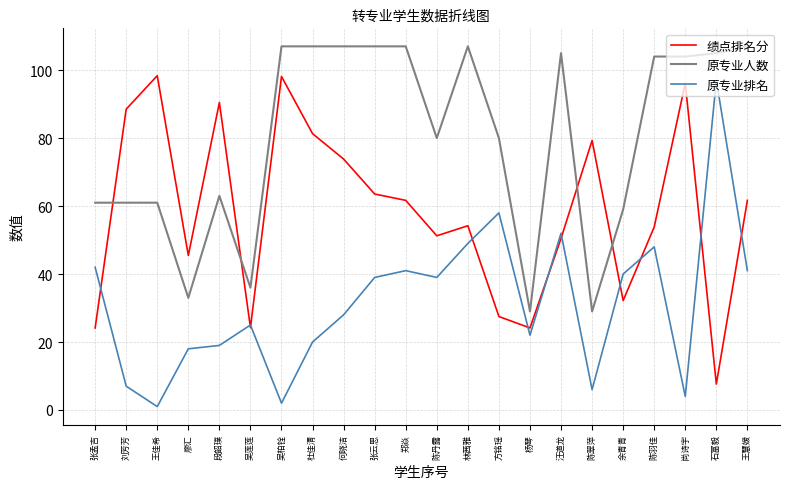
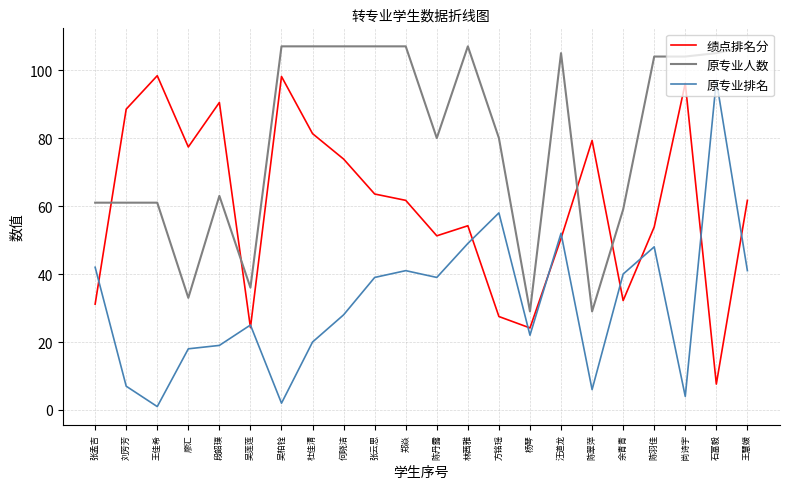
绩点排名分, 张孟吉: 24 -> 31
绩点排名分, 廖汇: 45 -> 77
